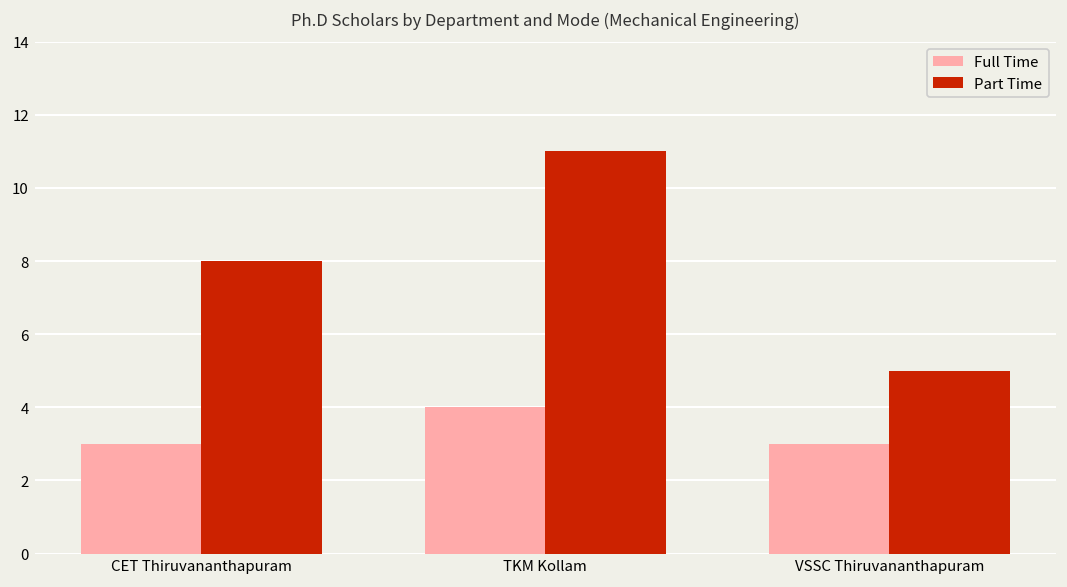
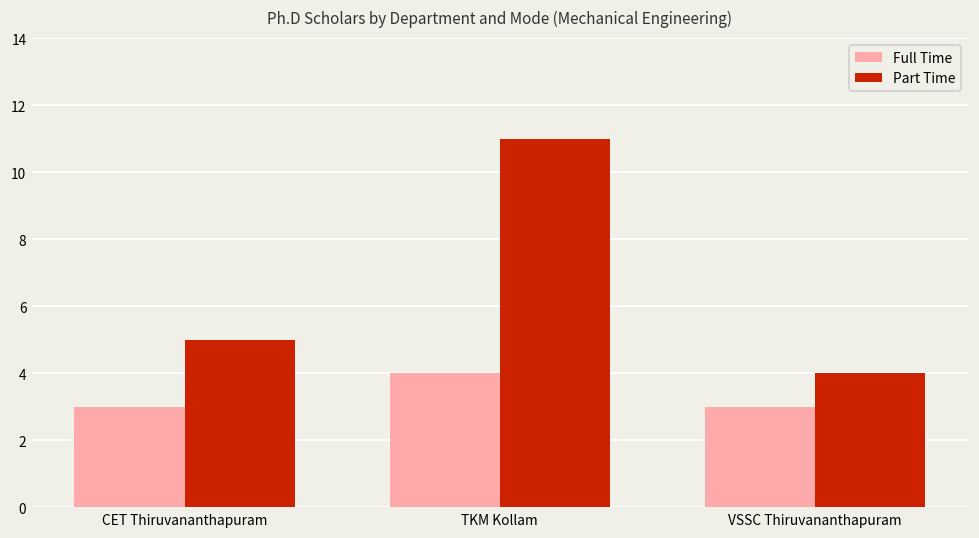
Part Time, CET Thiruvananthapuram: 8 -> 5
Part Time, VSSC Thiruvananthapuram: 5 -> 4
